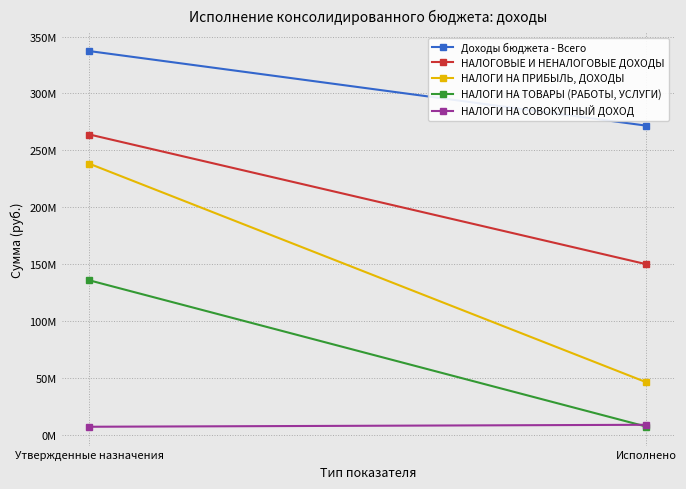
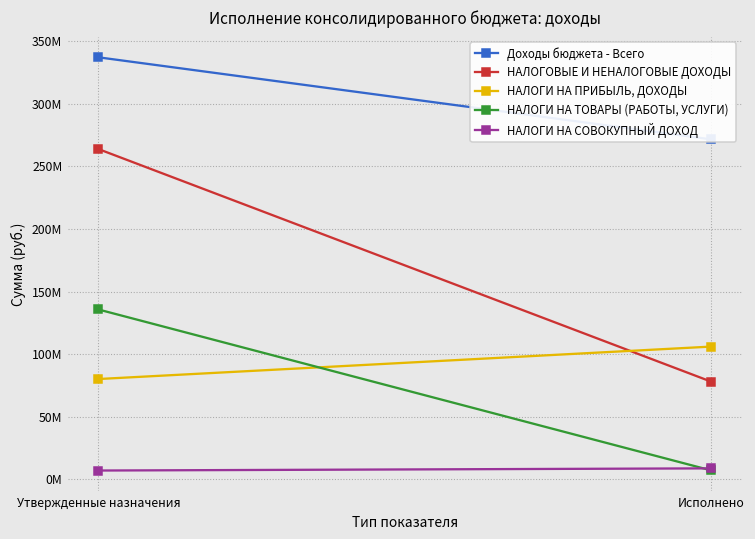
НАЛОГИ НА ПРИБЫЛЬ, ДОХОДЫ, Утвержденные назначения: 238000000 -> 80000000
НАЛОГОВЫЕ И НЕНАЛОГОВЫЕ ДОХОДЫ, Исполнено: 150000000 -> 78000000
НАЛОГИ НА ПРИБЫЛЬ, ДОХОДЫ, Исполнено: 46000000 -> 106000000
